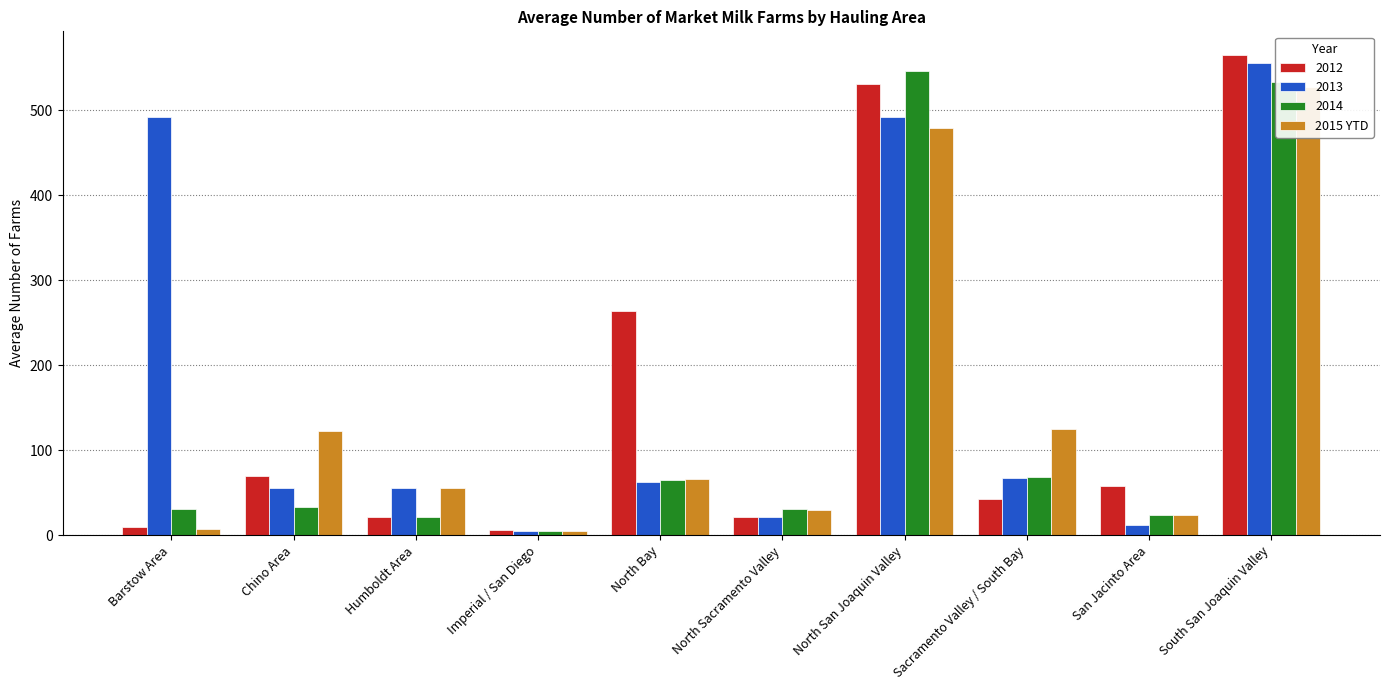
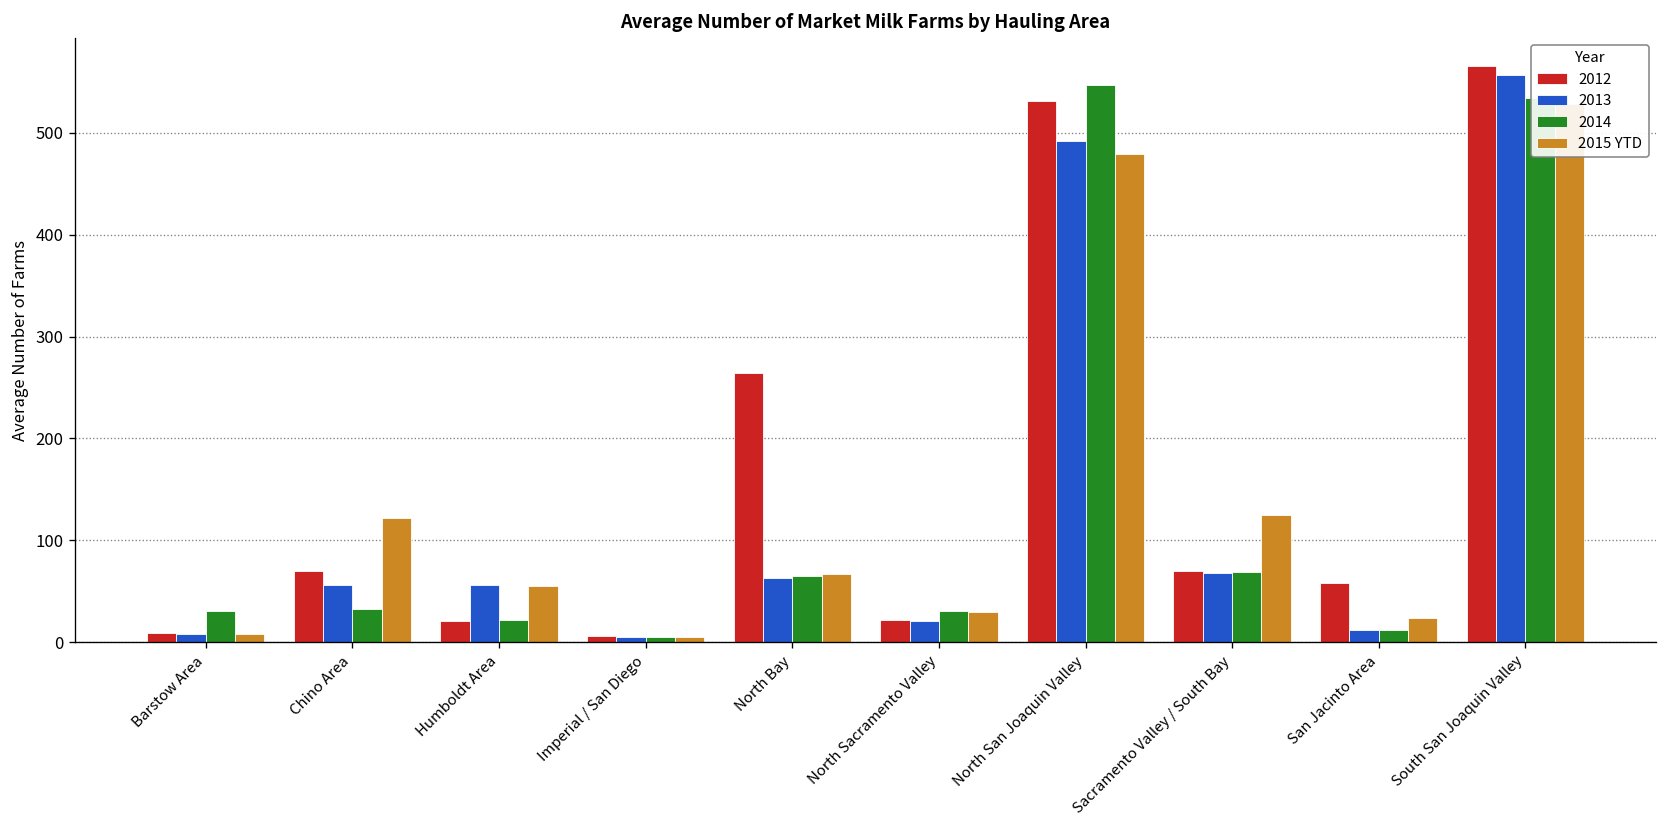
2013, Barstow Area: 490 -> 10
2012, Sacramento Valley / South Bay: 40 -> 70
2014, San Jacinto Area: 20 -> 10
